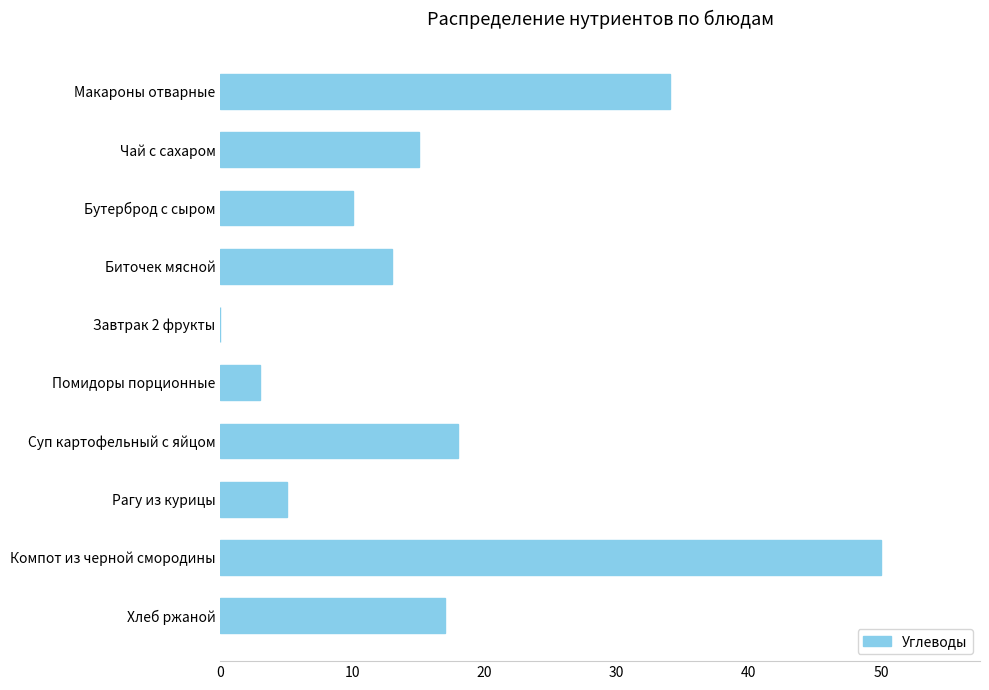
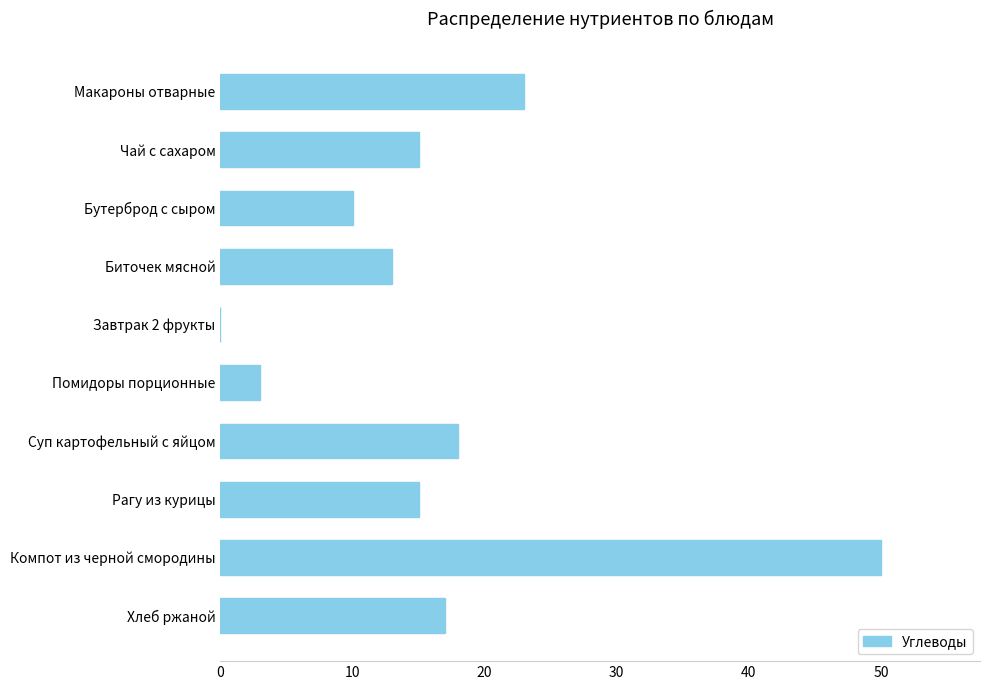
Макароны отварные: 34 -> 23
Рагу из курицы: 5 -> 15
